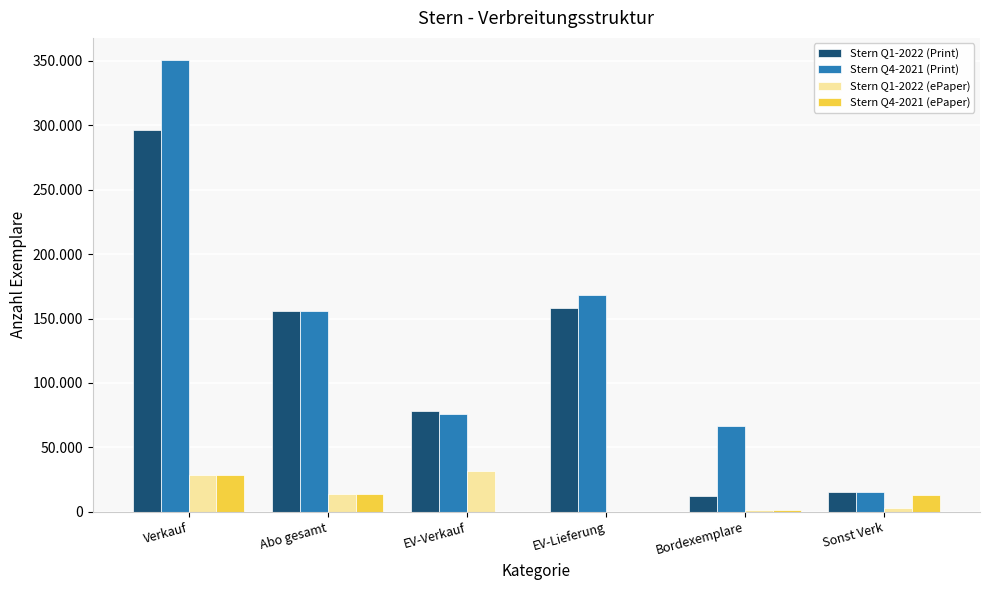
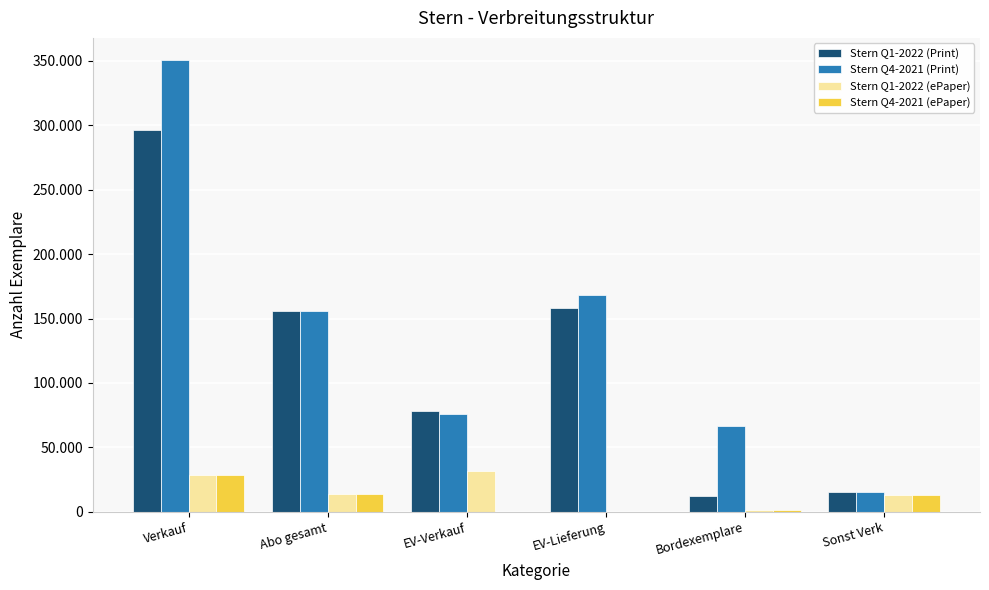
Stern Q1-2022 (ePaper), Sonst Verk: 3 -> 13
